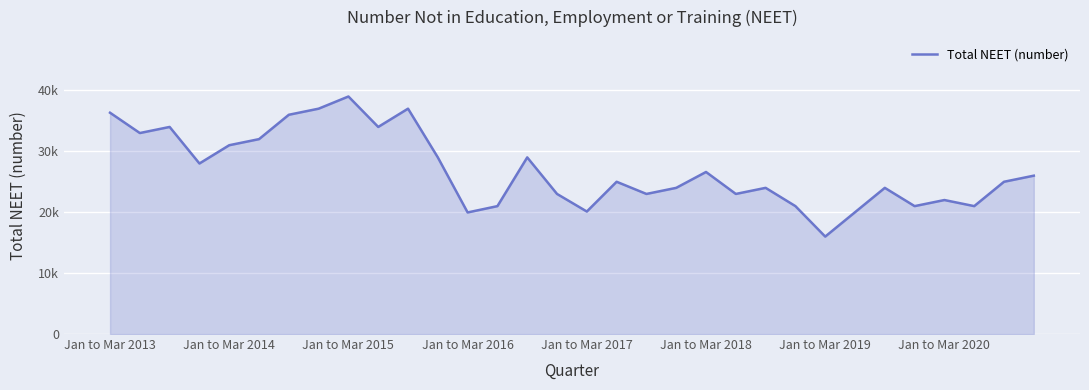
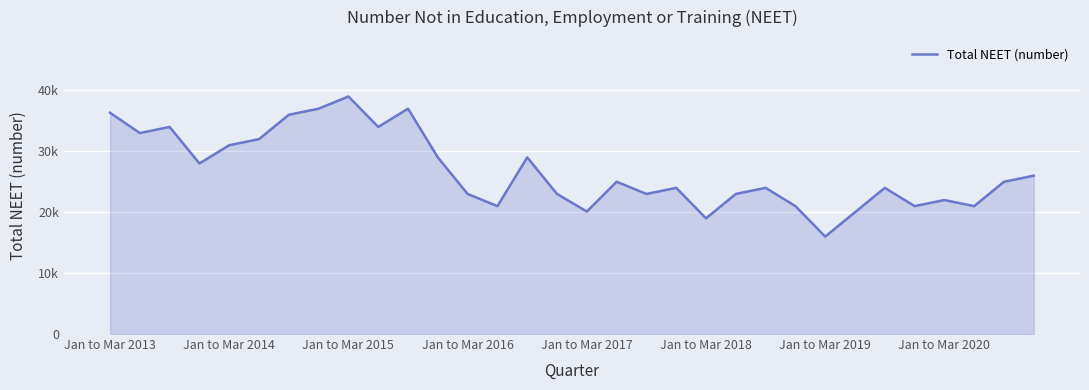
Jan to Mar 2016: 20000 -> 23000
Jan to Mar 2018: 27000 -> 19000
